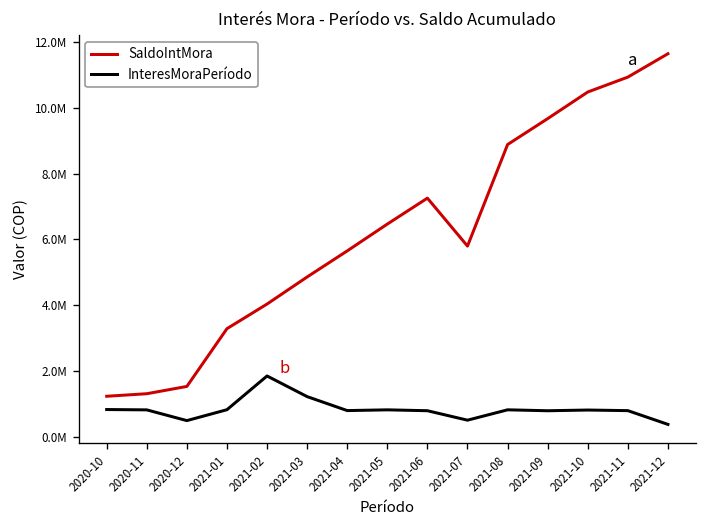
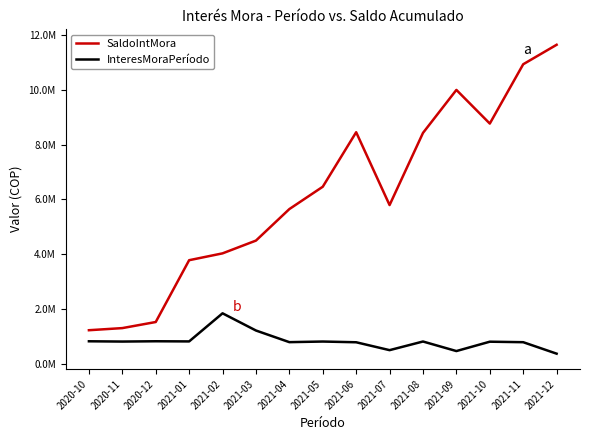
InteresMoraPeríodo, 2020-12: 500000 -> 800000
SaldoIntMora, 2021-01: 3300000 -> 3800000
SaldoIntMora, 2021-03: 4900000 -> 4500000
SaldoIntMora, 2021-06: 7300000 -> 8500000
SaldoIntMora, 2021-08: 8900000 -> 8400000
SaldoIntMora, 2021-09: 9700000 -> 10000000
InteresMoraPeríodo, 2021-09: 800000 -> 500000
SaldoIntMora, 2021-10: 10500000 -> 8800000
